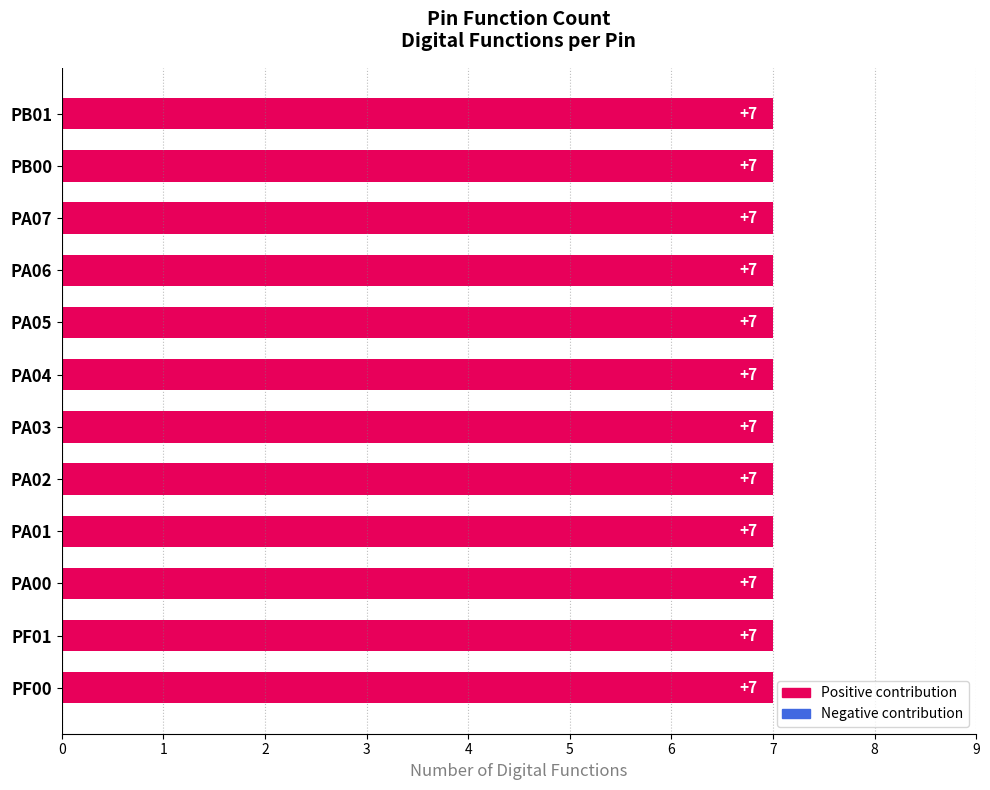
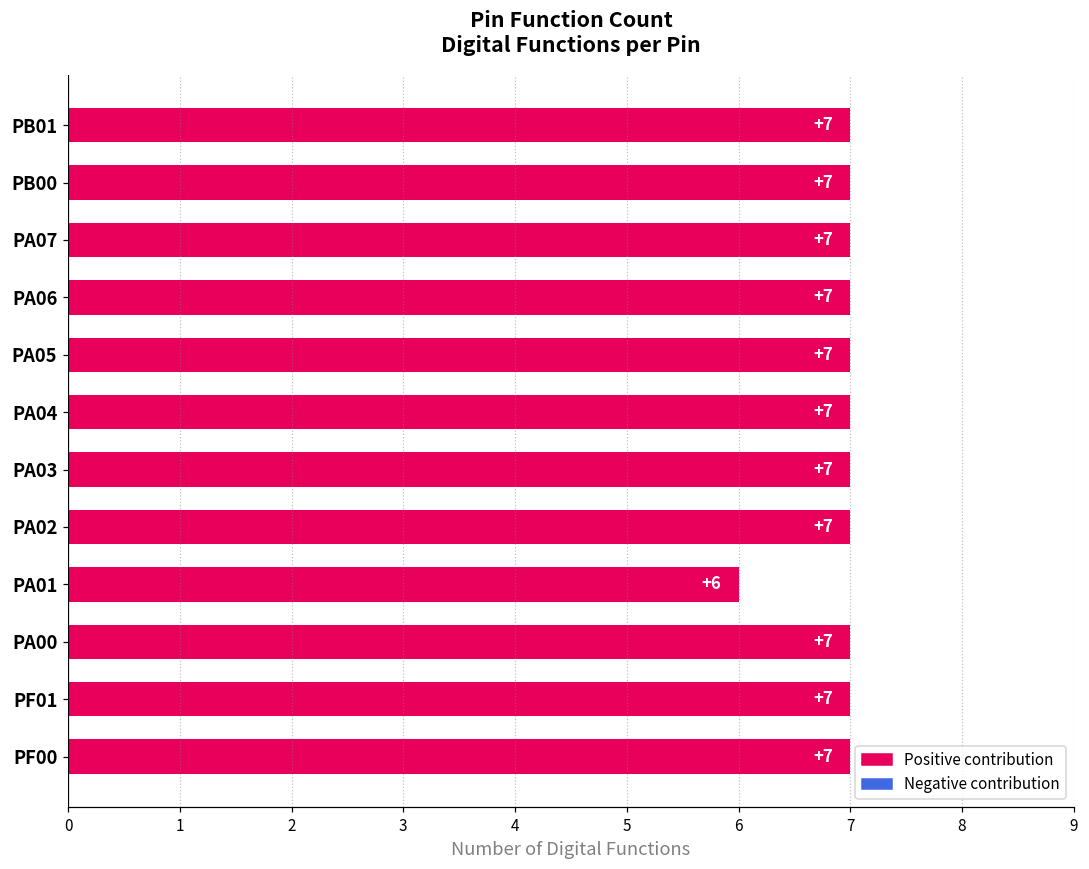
PA01: +7 -> +6
